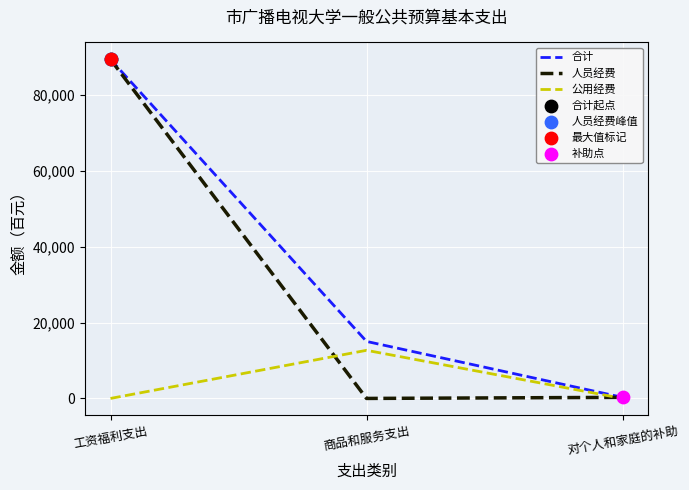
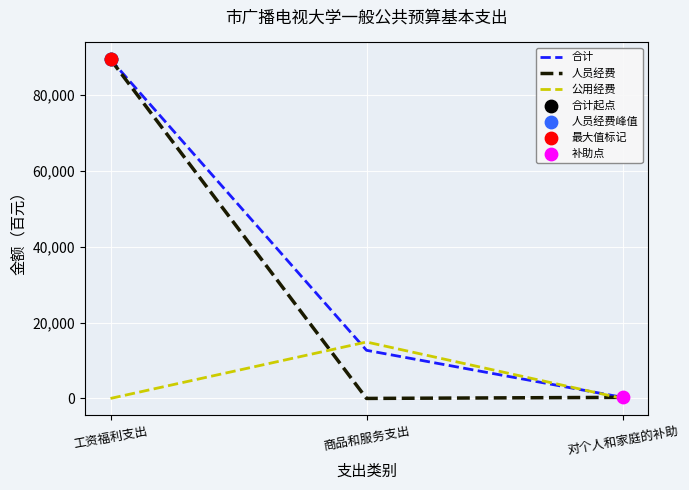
合计, 商品和服务支出: 15,000 -> 13,000
公用经费, 商品和服务支出: 13,000 -> 15,000
